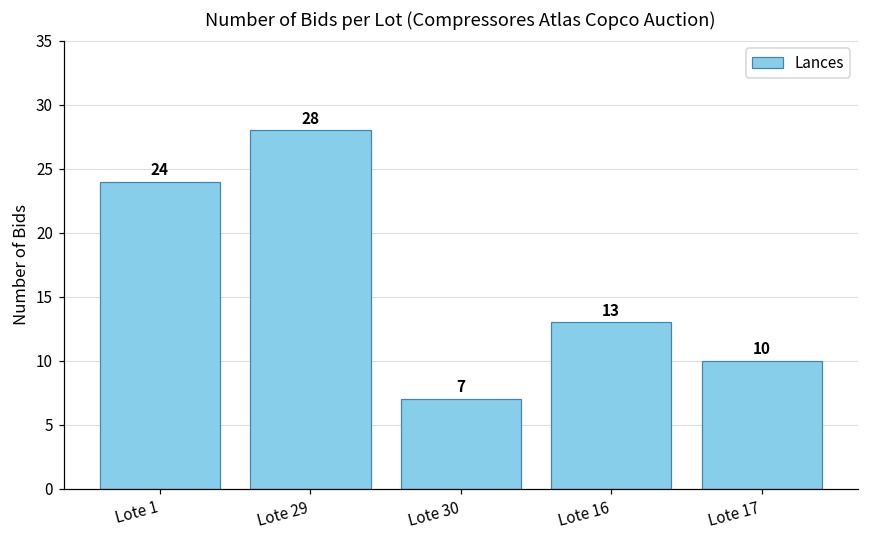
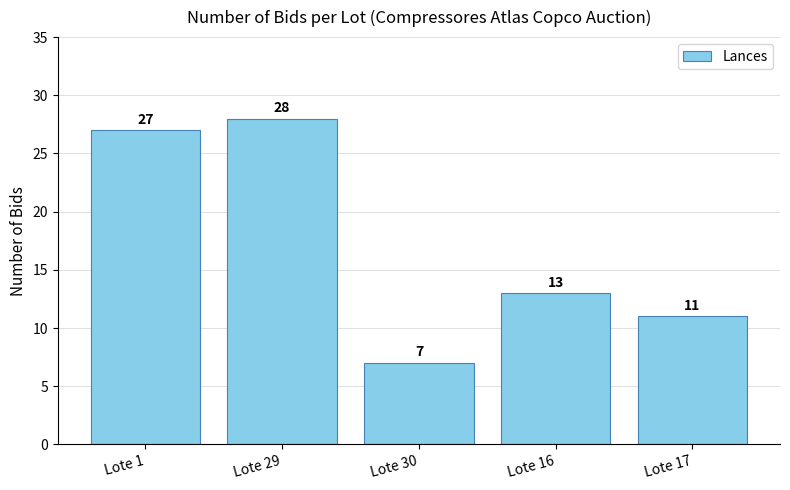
Lote 1: 24 -> 27
Lote 17: 10 -> 11
